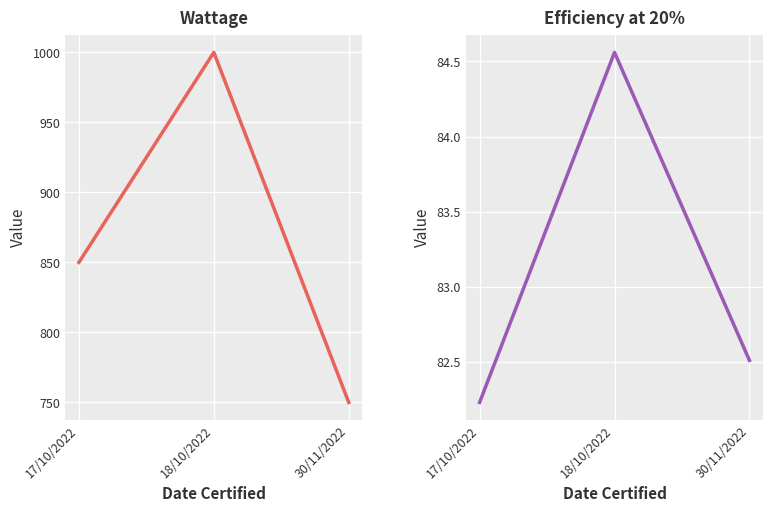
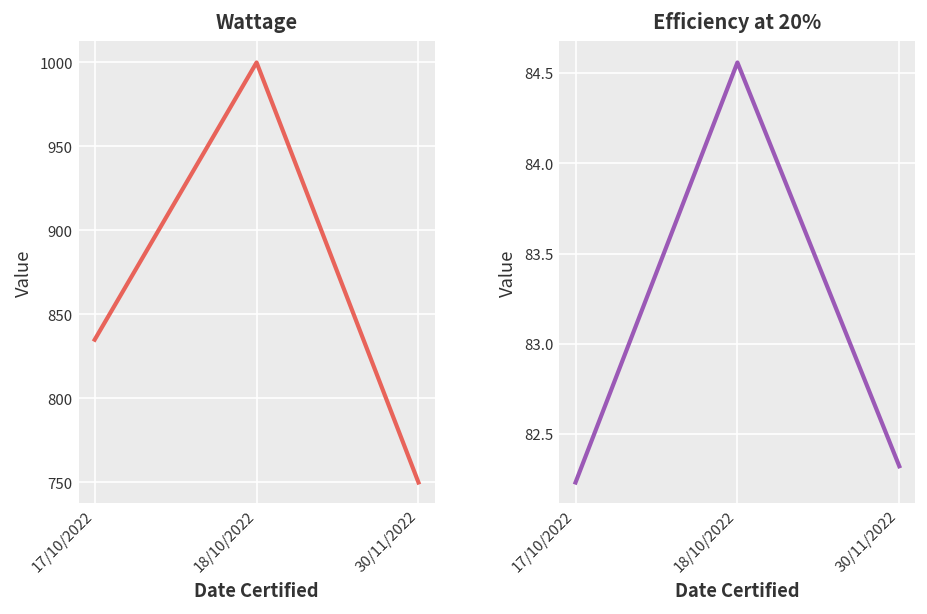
Wattage, 17/10/2022: 850 -> 835
Efficiency at 20%, 30/11/2022: 82.51 -> 82.32
